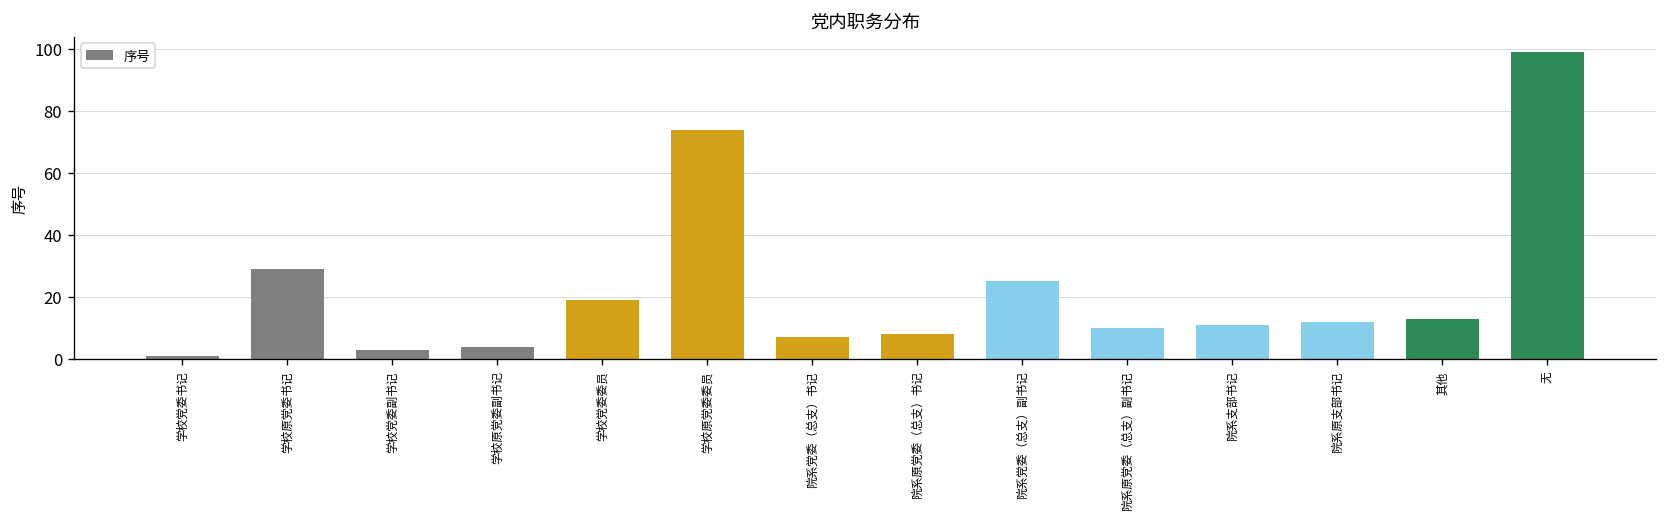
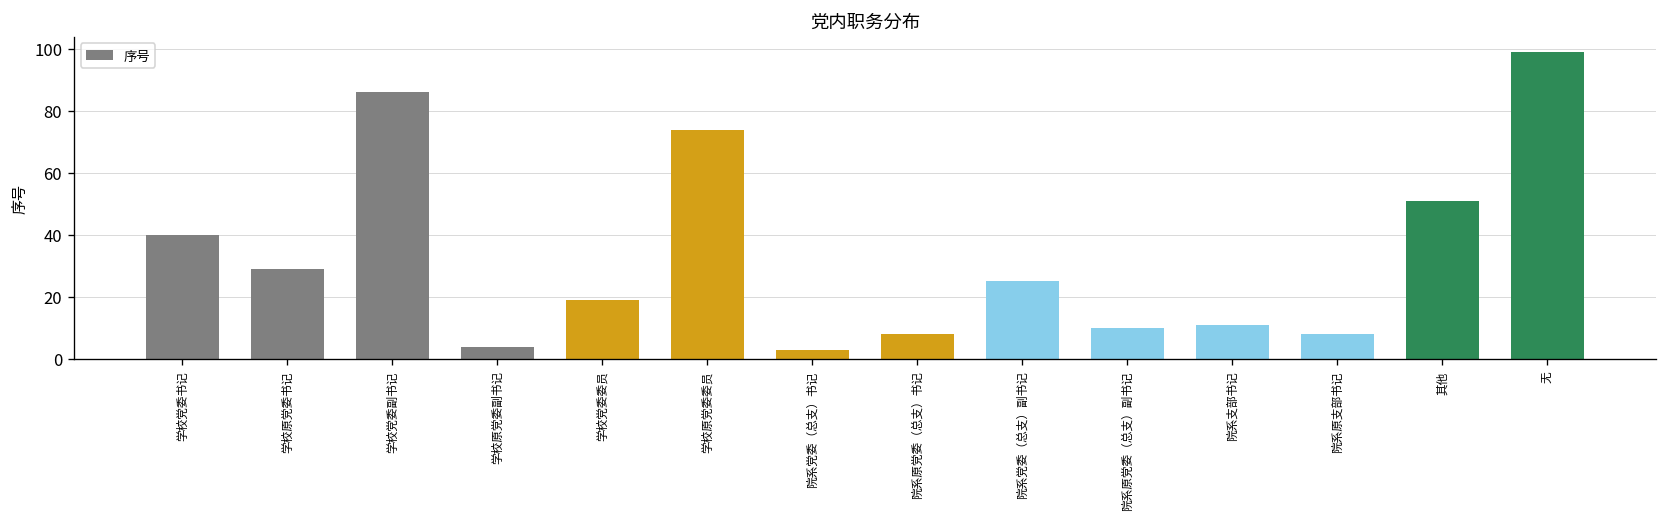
学校党委书记: 1 -> 40
学校党委副书记: 3 -> 86
院系党委（总支）书记: 7 -> 3
院系原支部书记: 12 -> 8
其他: 13 -> 51
